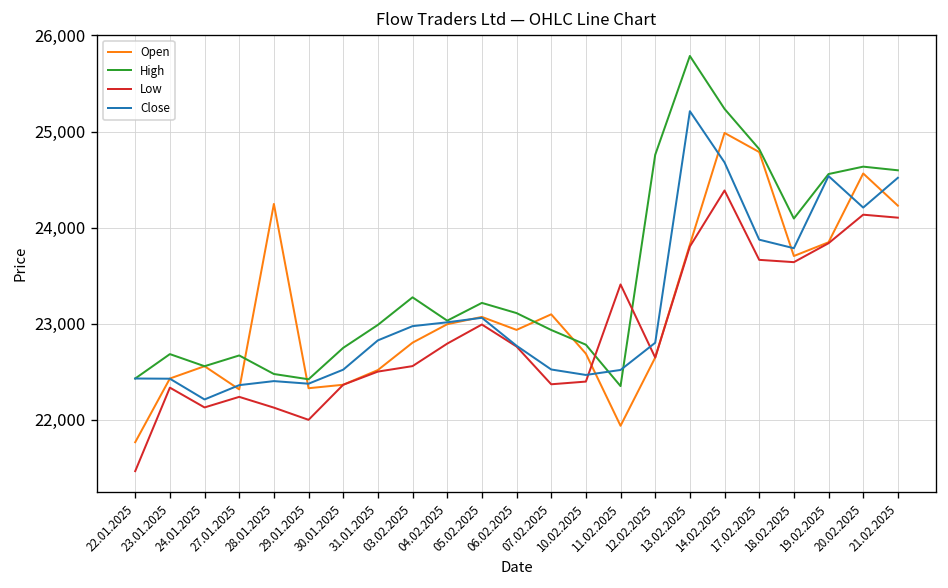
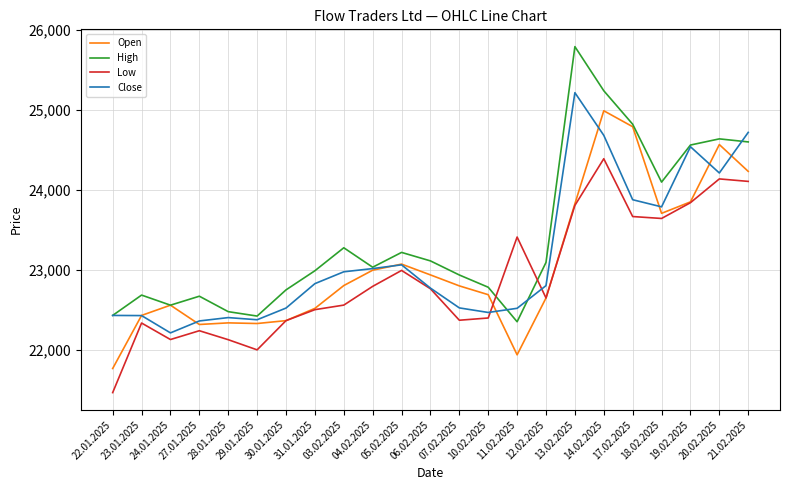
Open, 28.01.2025: 24,200 -> 22,300
Open, 07.02.2025: 23,100 -> 22,800
High, 12.02.2025: 24,800 -> 23,100
Close, 21.02.2025: 24,500 -> 24,700
